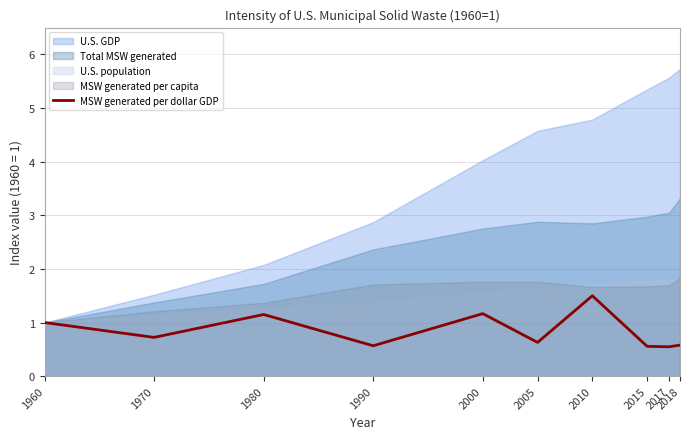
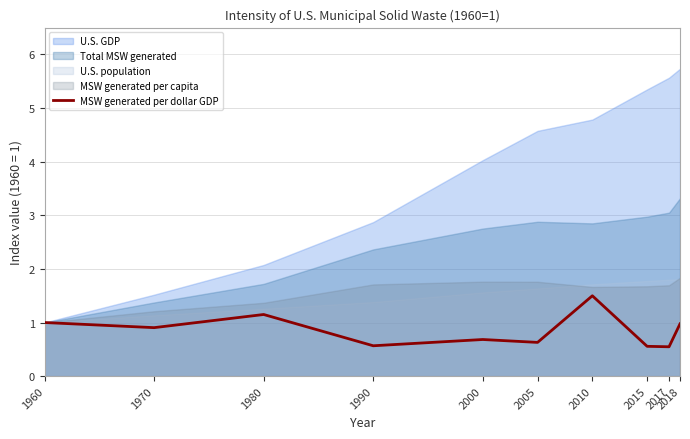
MSW generated per dollar GDP, 1970: 0.7 -> 0.9
MSW generated per dollar GDP, 2000: 1.2 -> 0.7
MSW generated per dollar GDP, 2018: 0.6 -> 1.0
